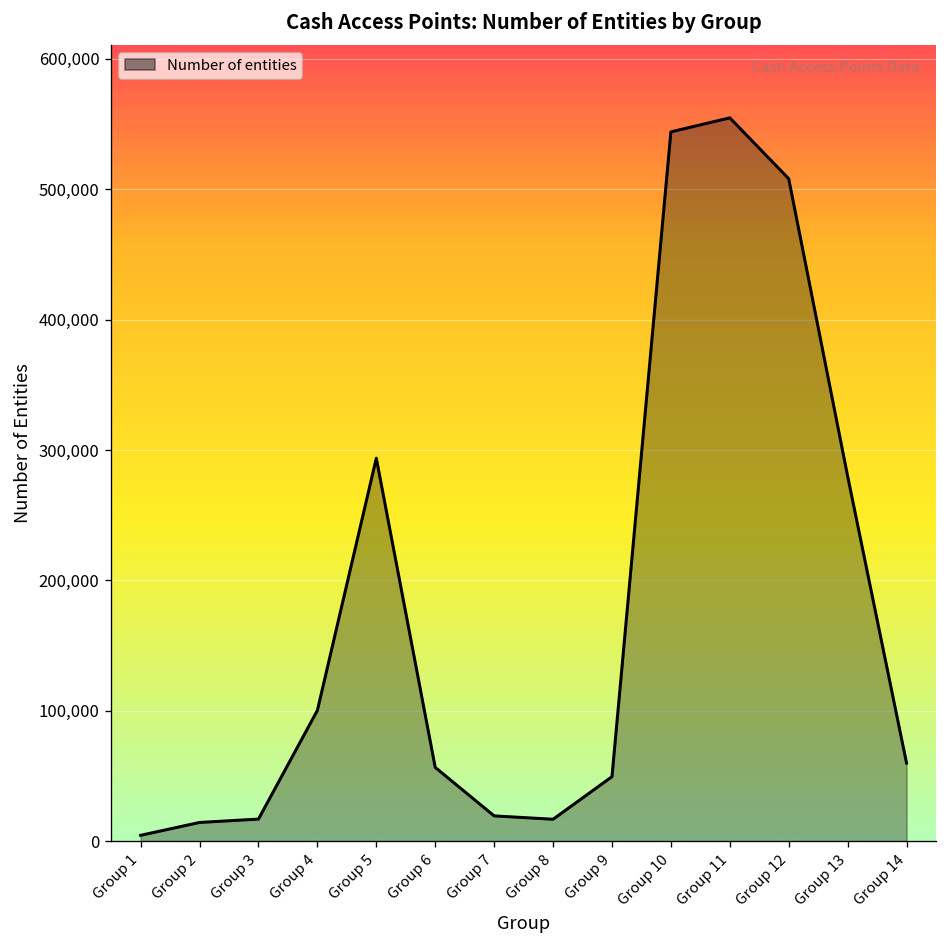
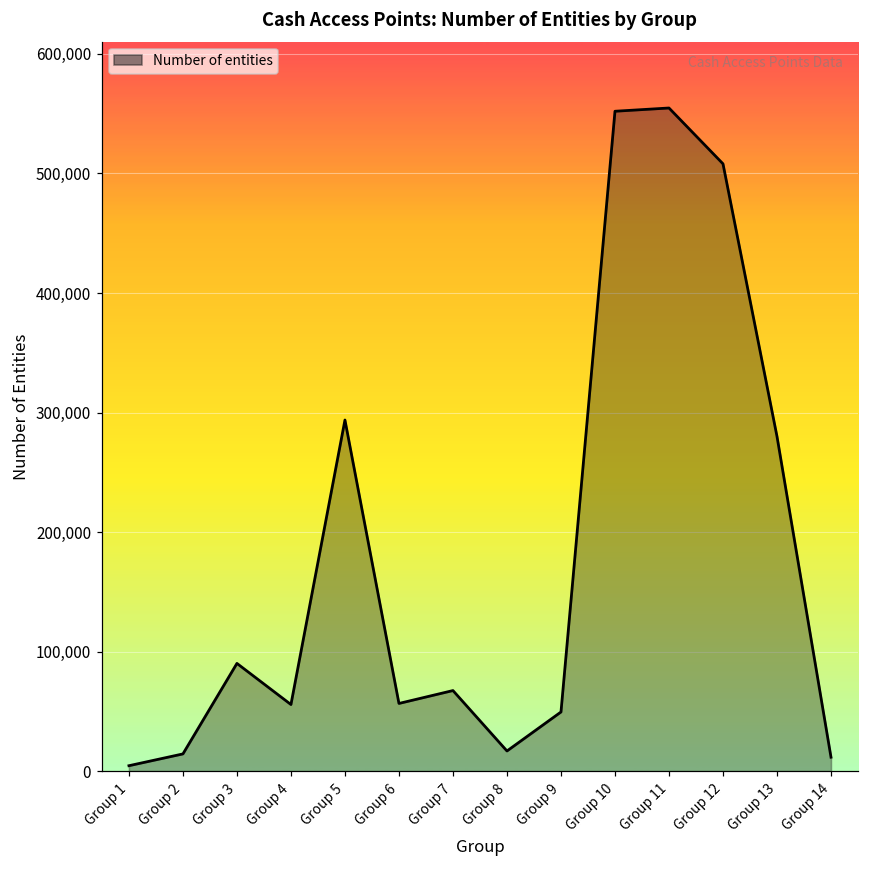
Group 3: 17,000 -> 90,000
Group 4: 100,000 -> 56,000
Group 7: 19,000 -> 67,000
Group 10: 544,000 -> 552,000
Group 14: 60,000 -> 12,000
